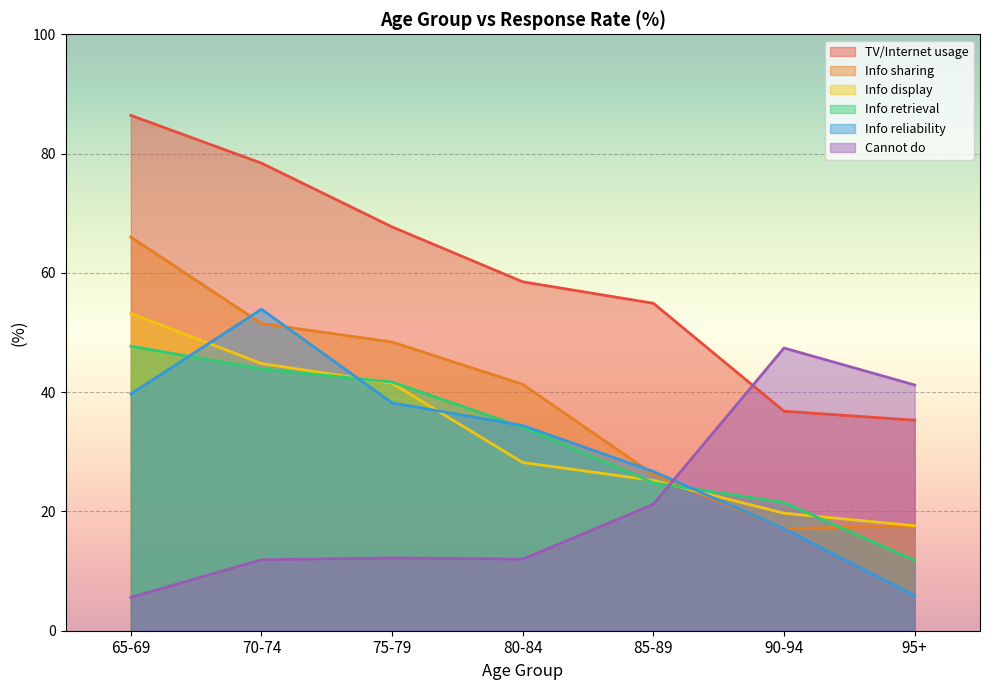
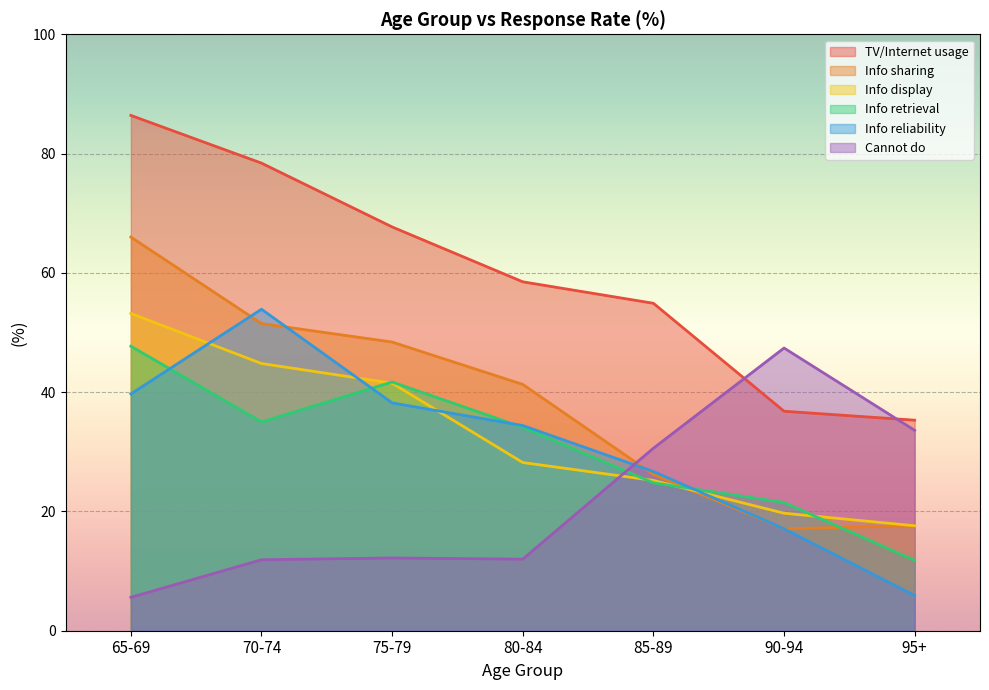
Info retrieval, 70-74: 44 -> 35
Cannot do, 85-89: 21 -> 31
Cannot do, 95+: 41 -> 34
